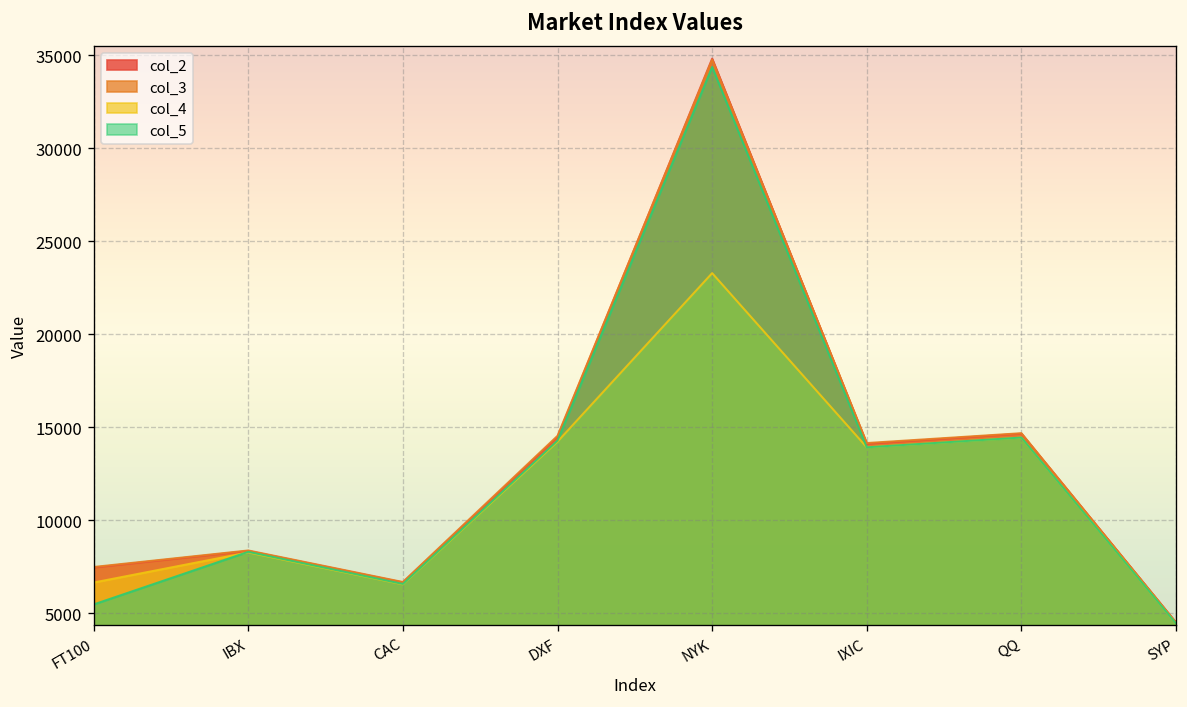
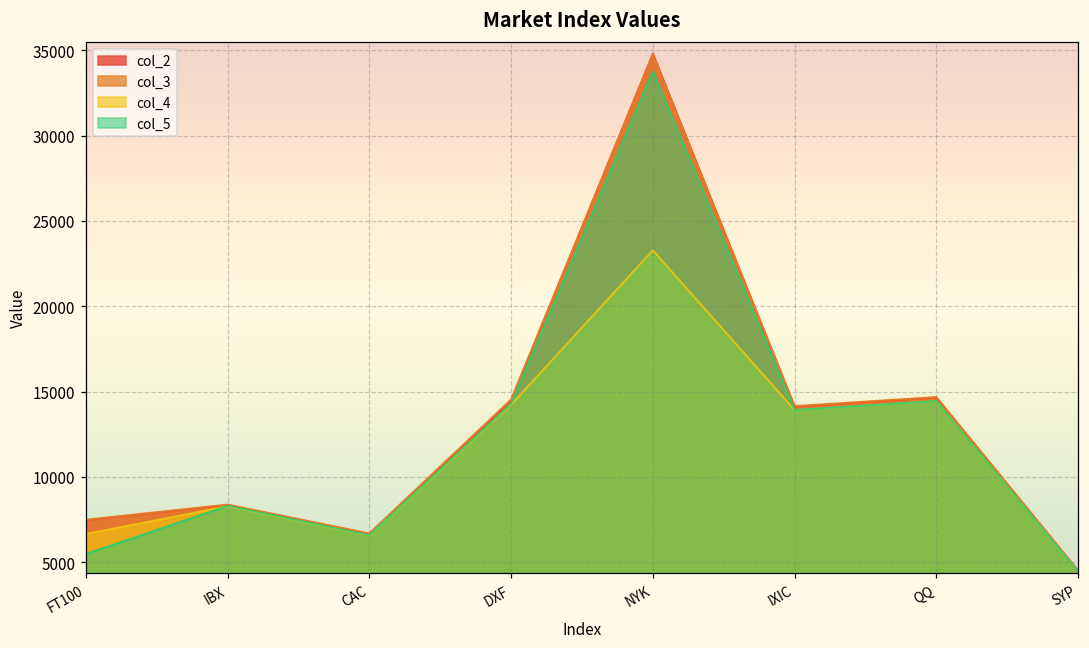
col_5, NYK: 34400 -> 33800
